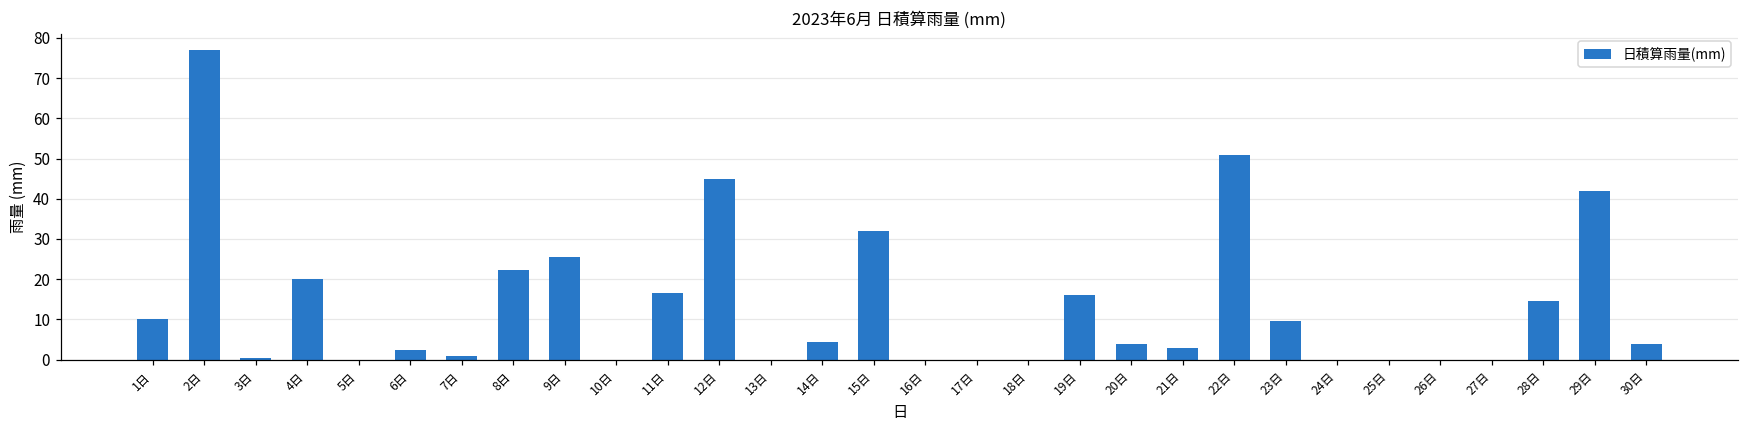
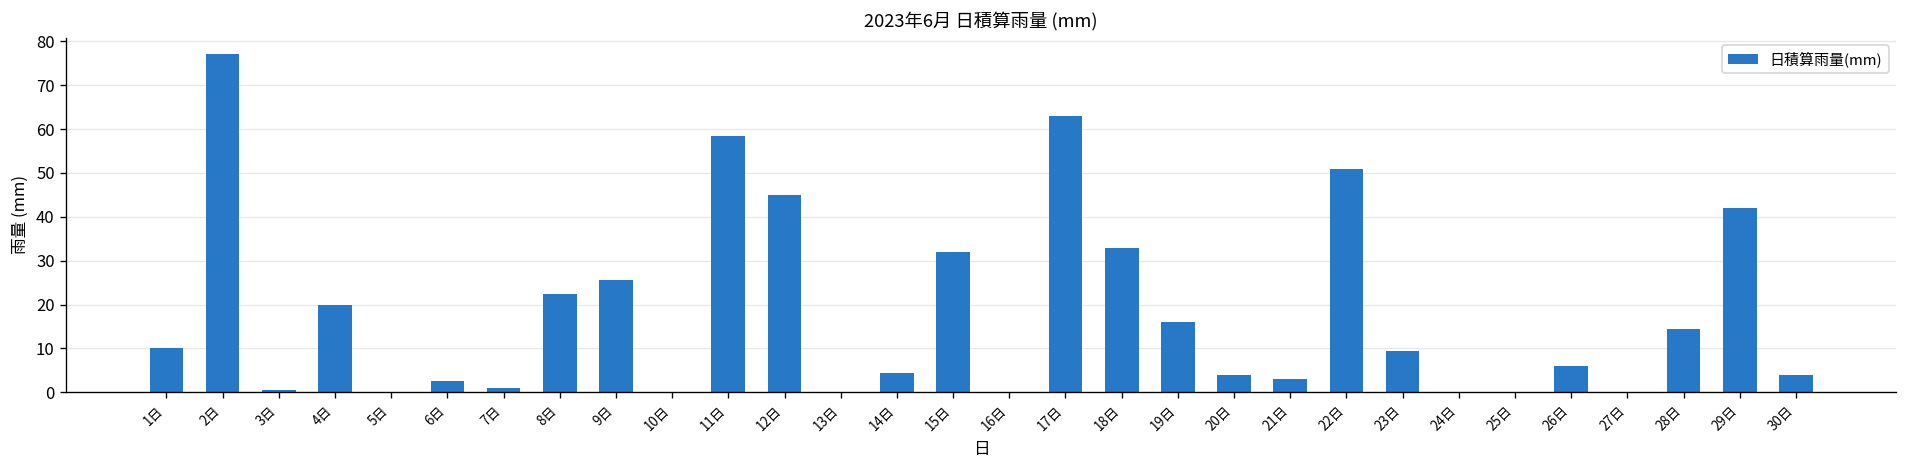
11日: 17 -> 58
17日: 0 -> 63
18日: 0 -> 33
26日: 0 -> 6
